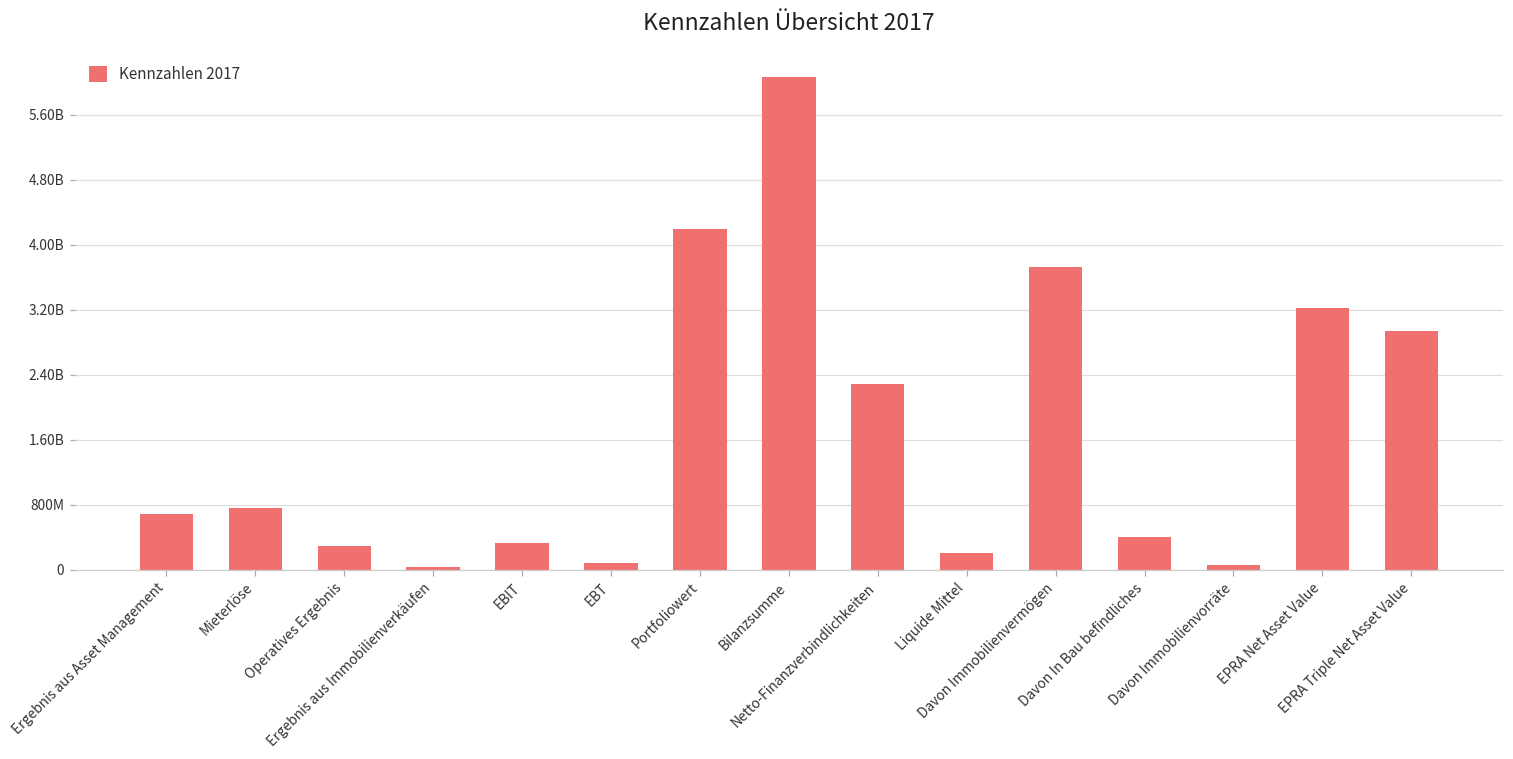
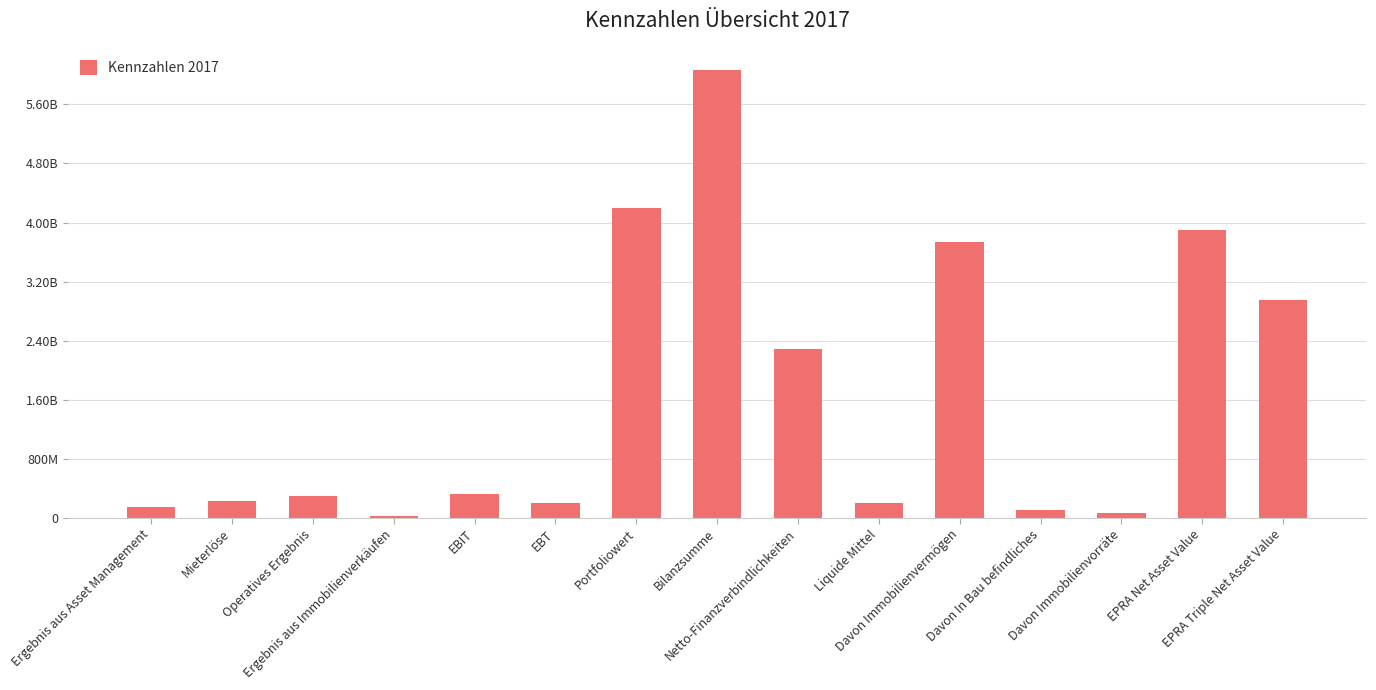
Ergebnis aus Asset Management: 700000000 -> 200000000
Mieterlöse: 800000000 -> 200000000
EBT: 100000000 -> 200000000
Davon In Bau befindliches: 400000000 -> 100000000
EPRA Net Asset Value: 3200000000 -> 3900000000
